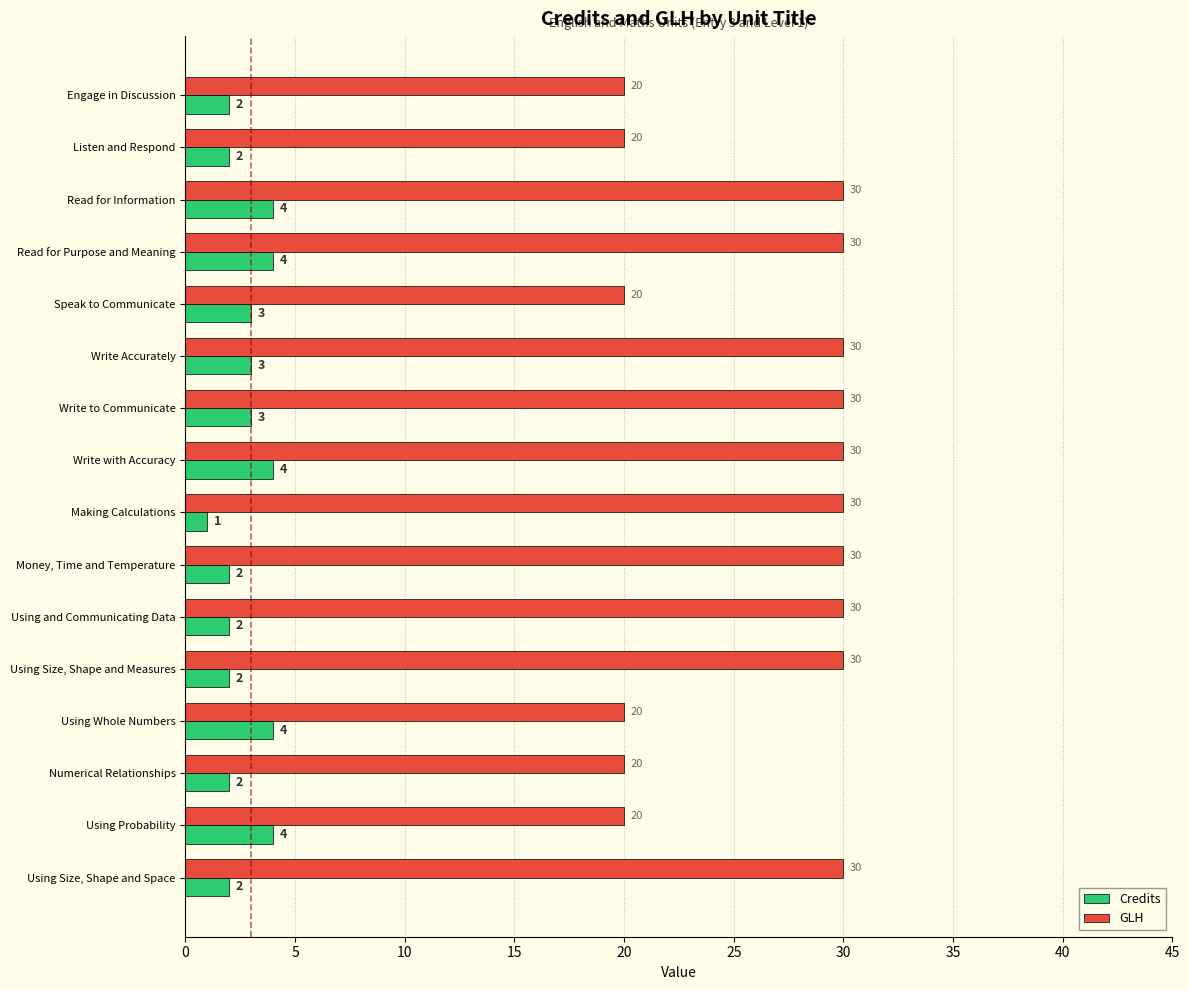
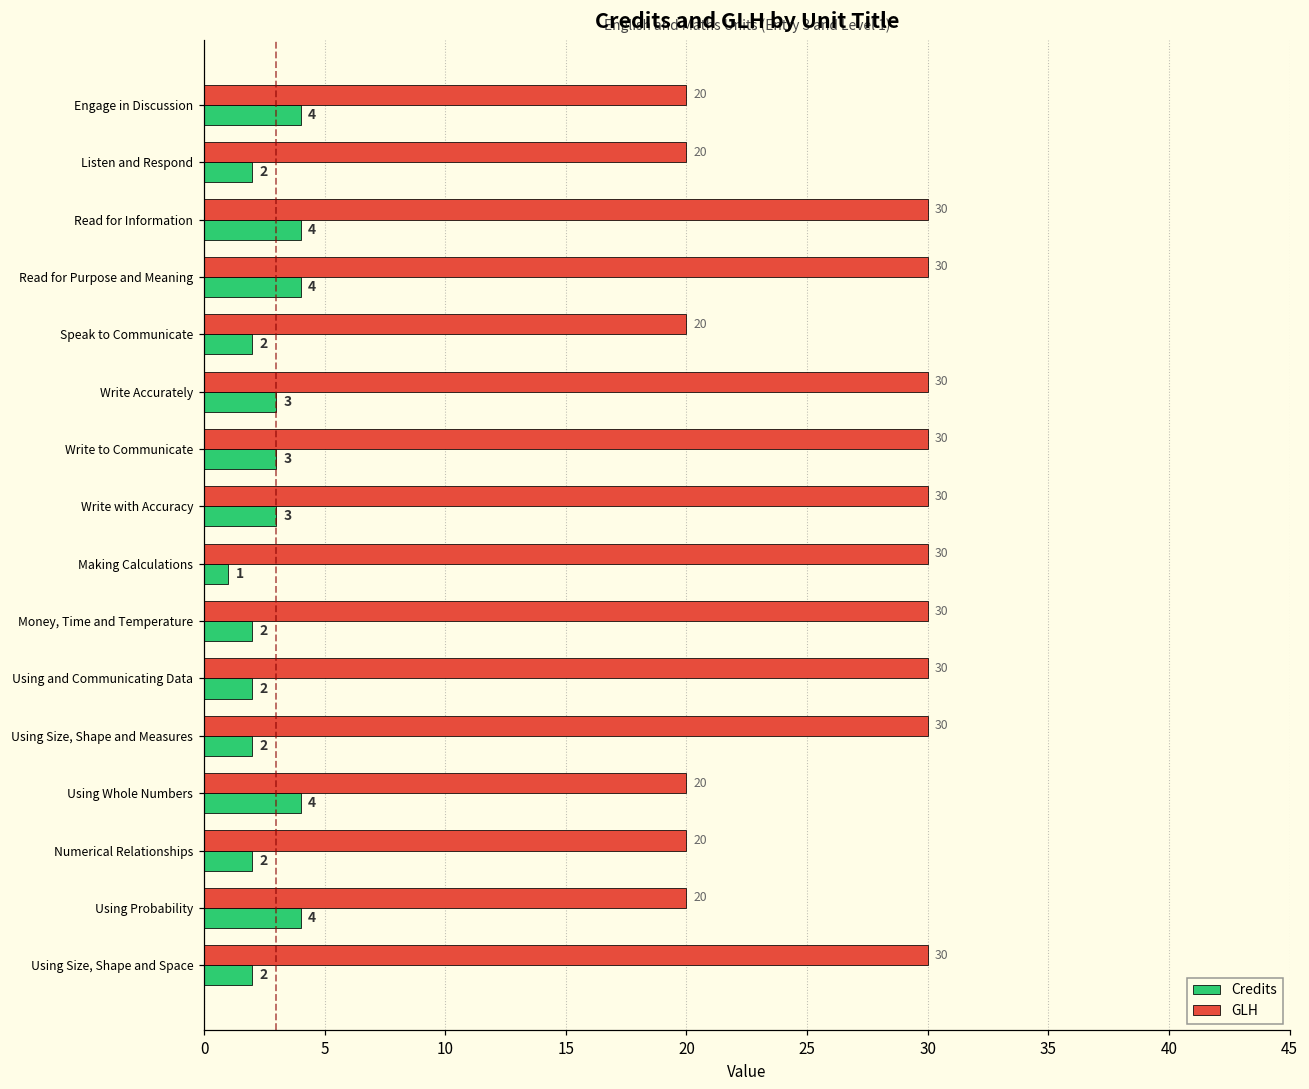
Credits, Engage in Discussion: 2 -> 4
Credits, Speak to Communicate: 3 -> 2
Credits, Write with Accuracy: 4 -> 3
